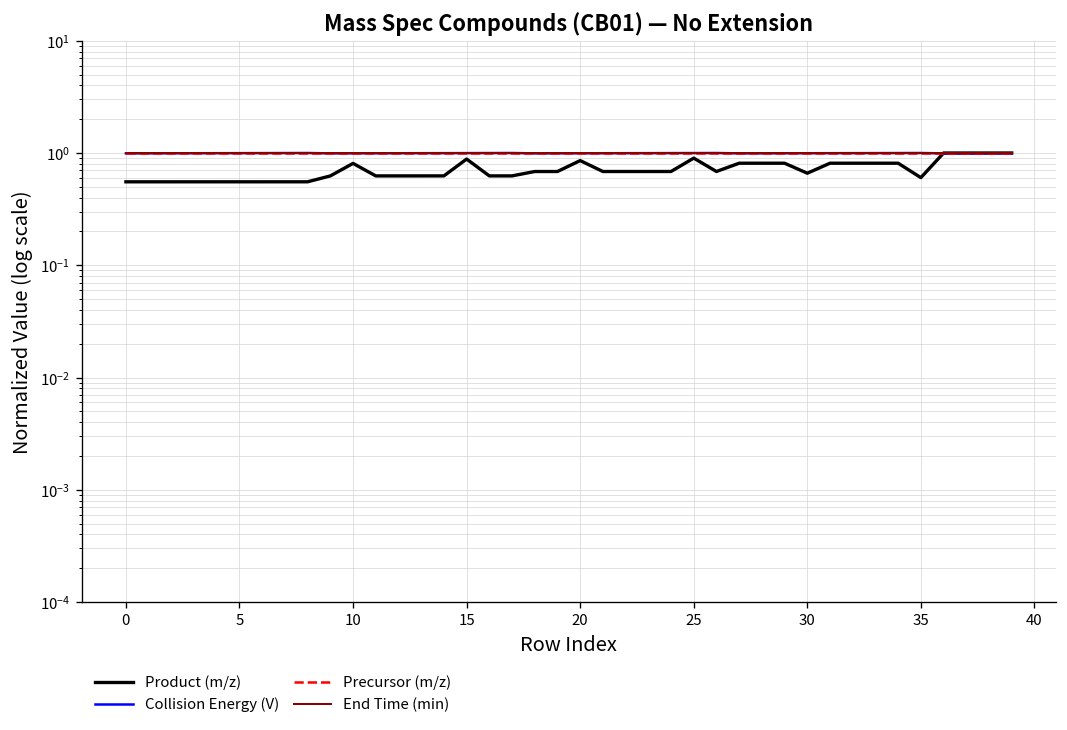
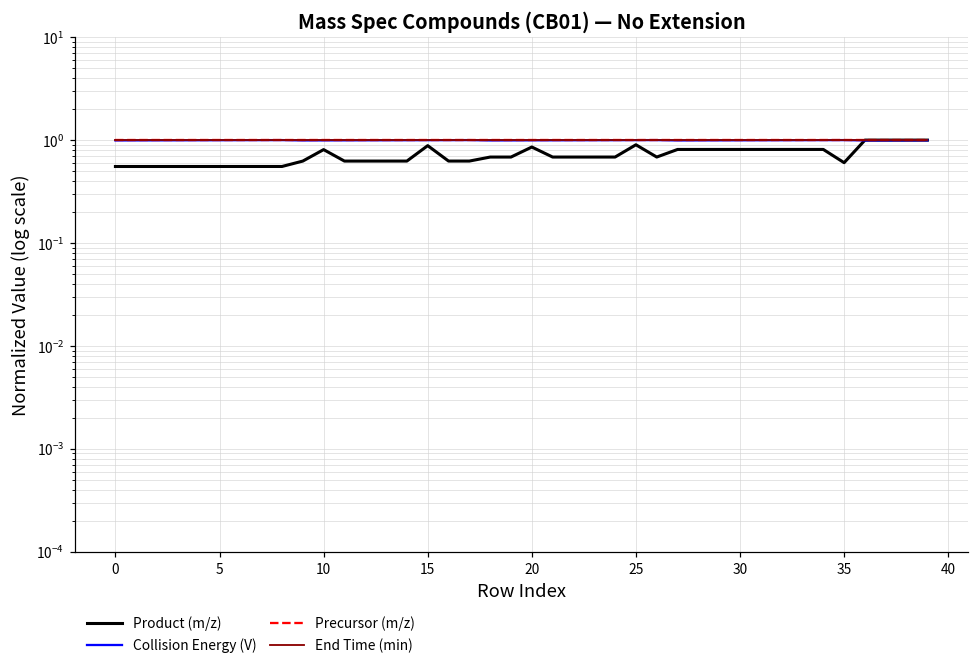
Product (m/z), 30: 0.7 -> 0.8
